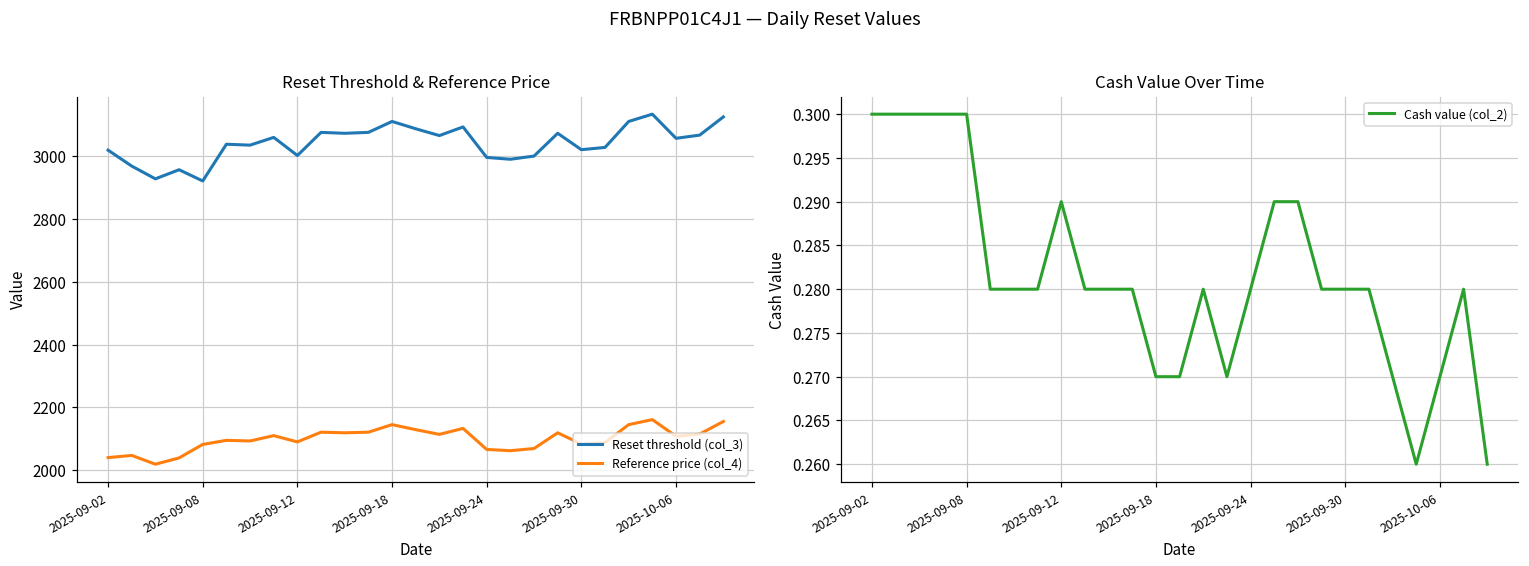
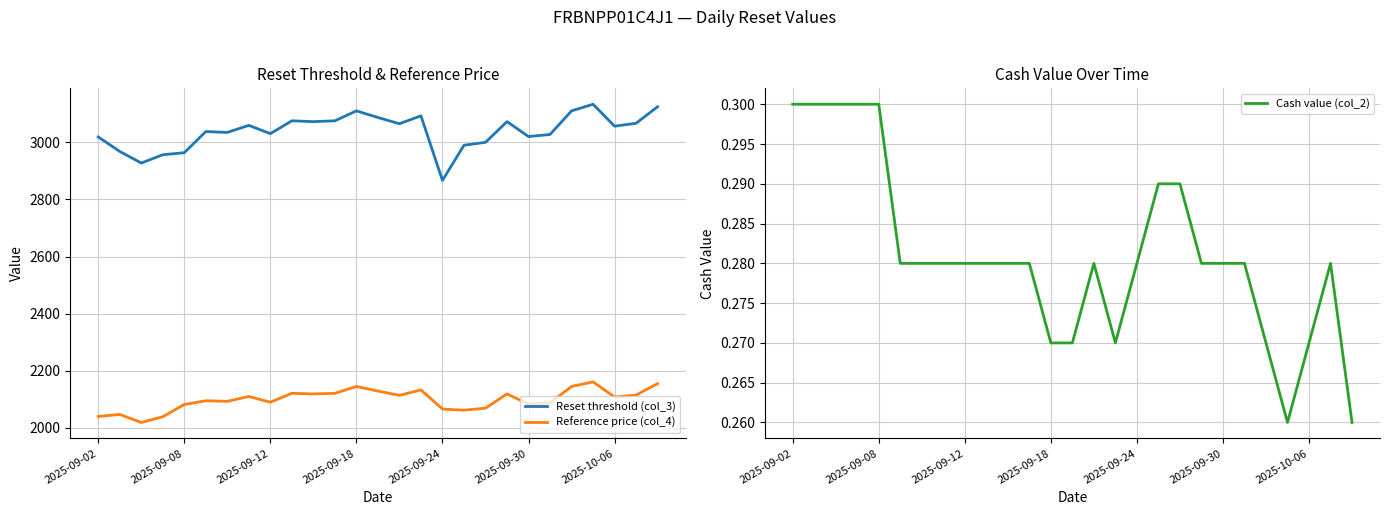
Reset Threshold & Reference Price, Reset threshold (col_3), 2025-09-08: 2920 -> 2960
Reset Threshold & Reference Price, Reset threshold (col_3), 2025-09-12: 3000 -> 3030
Reset Threshold & Reference Price, Reset threshold (col_3), 2025-09-24: 3000 -> 2870
Cash Value Over Time, 2025-09-12: 0.29 -> 0.28
